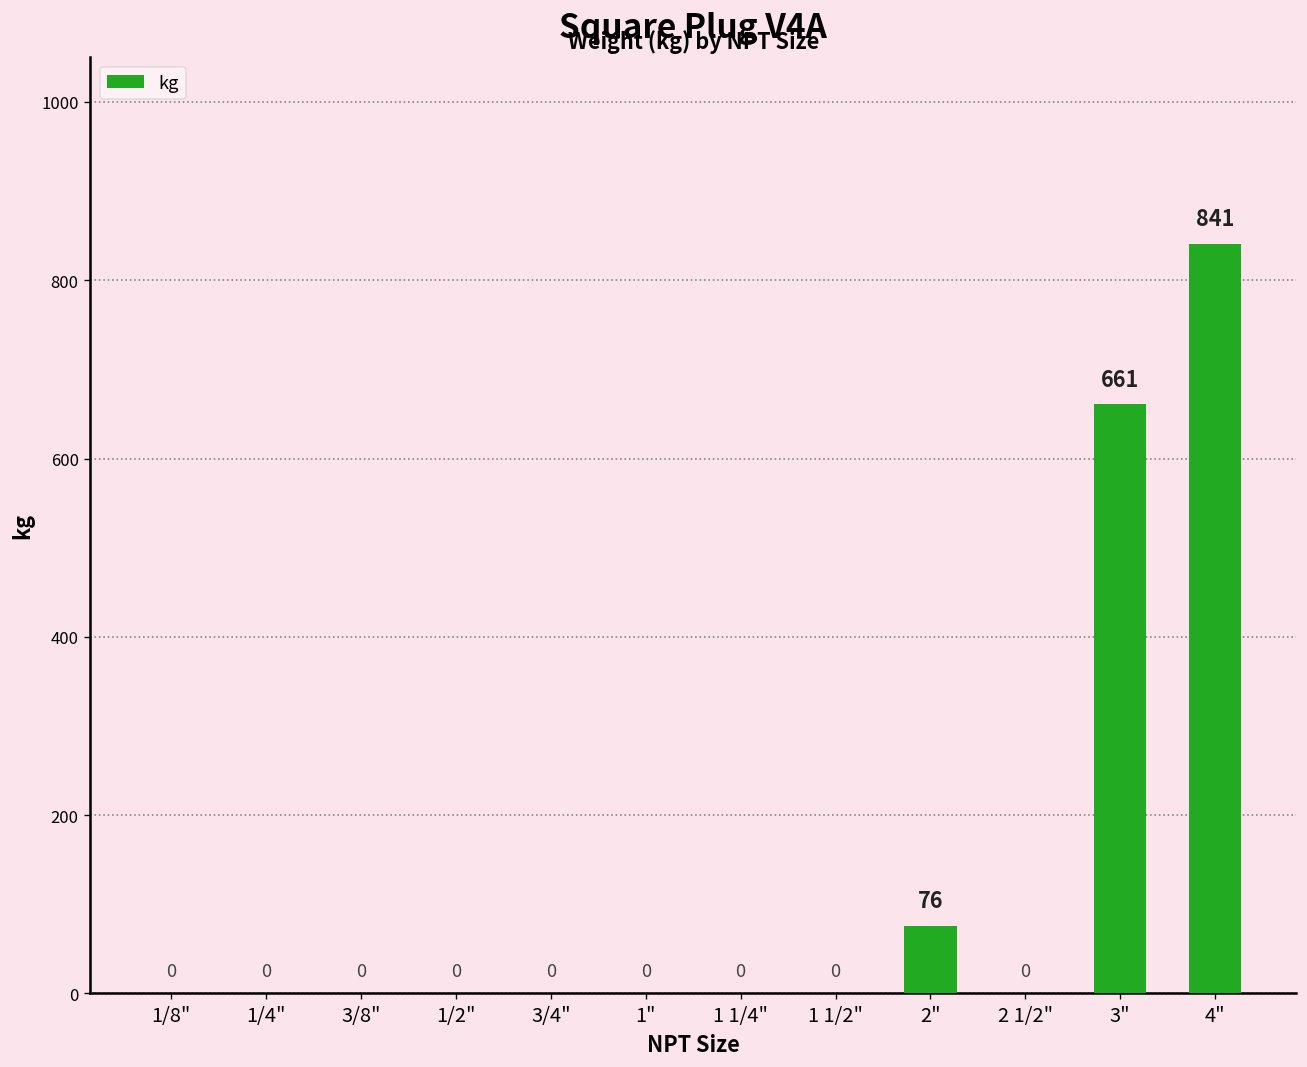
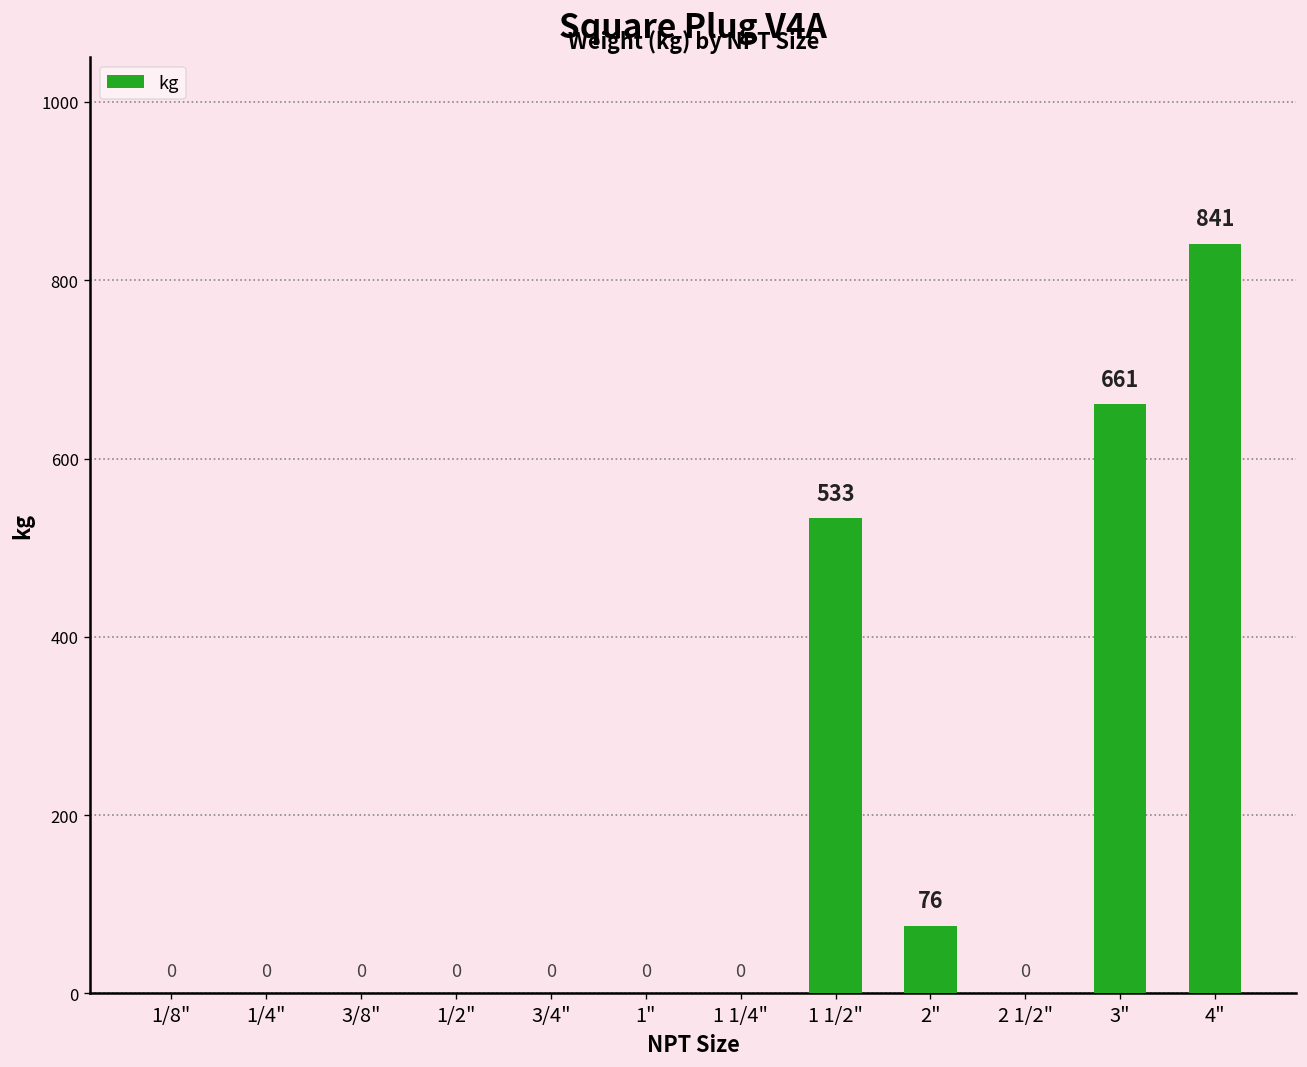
1 1/2": 0 -> 533
